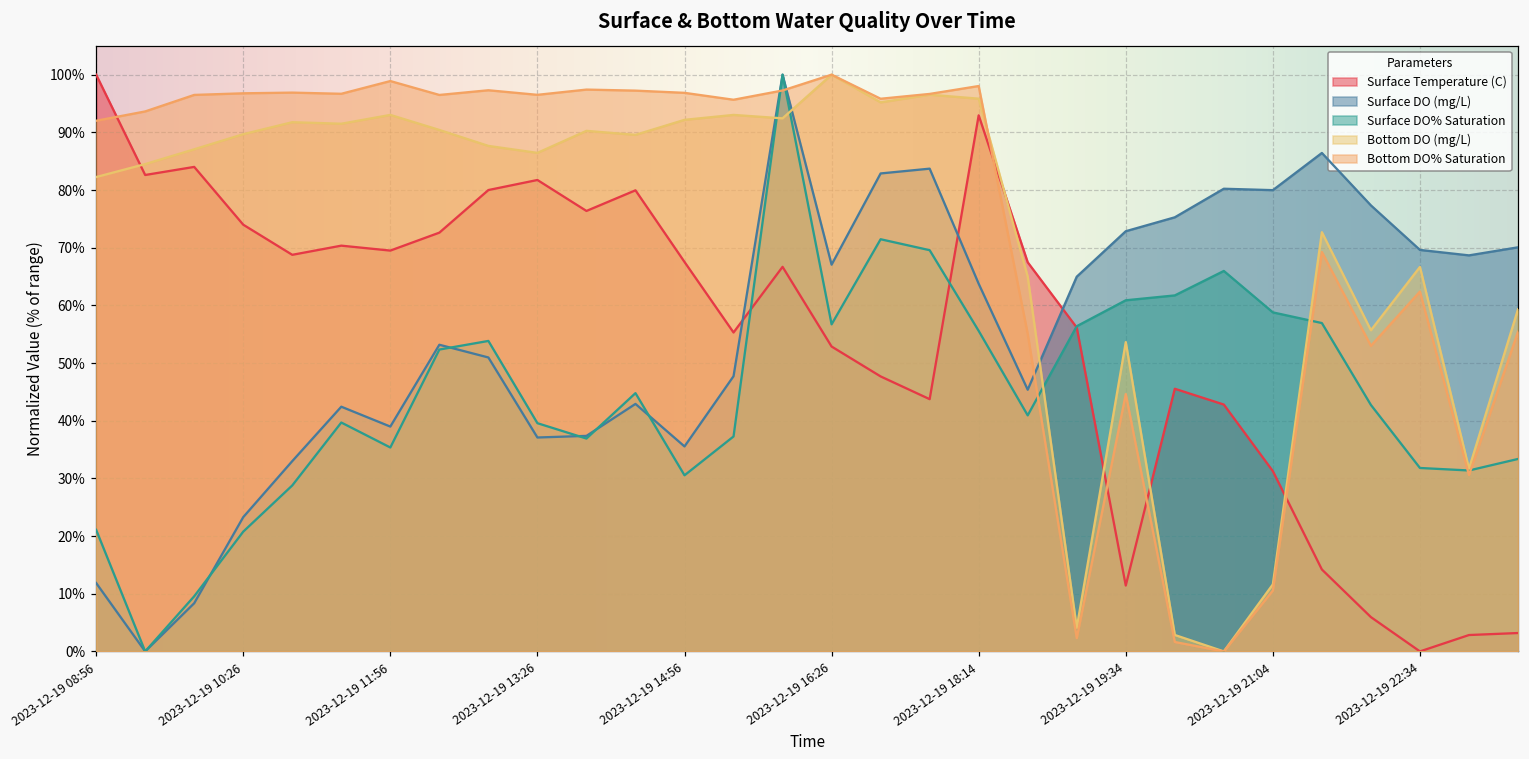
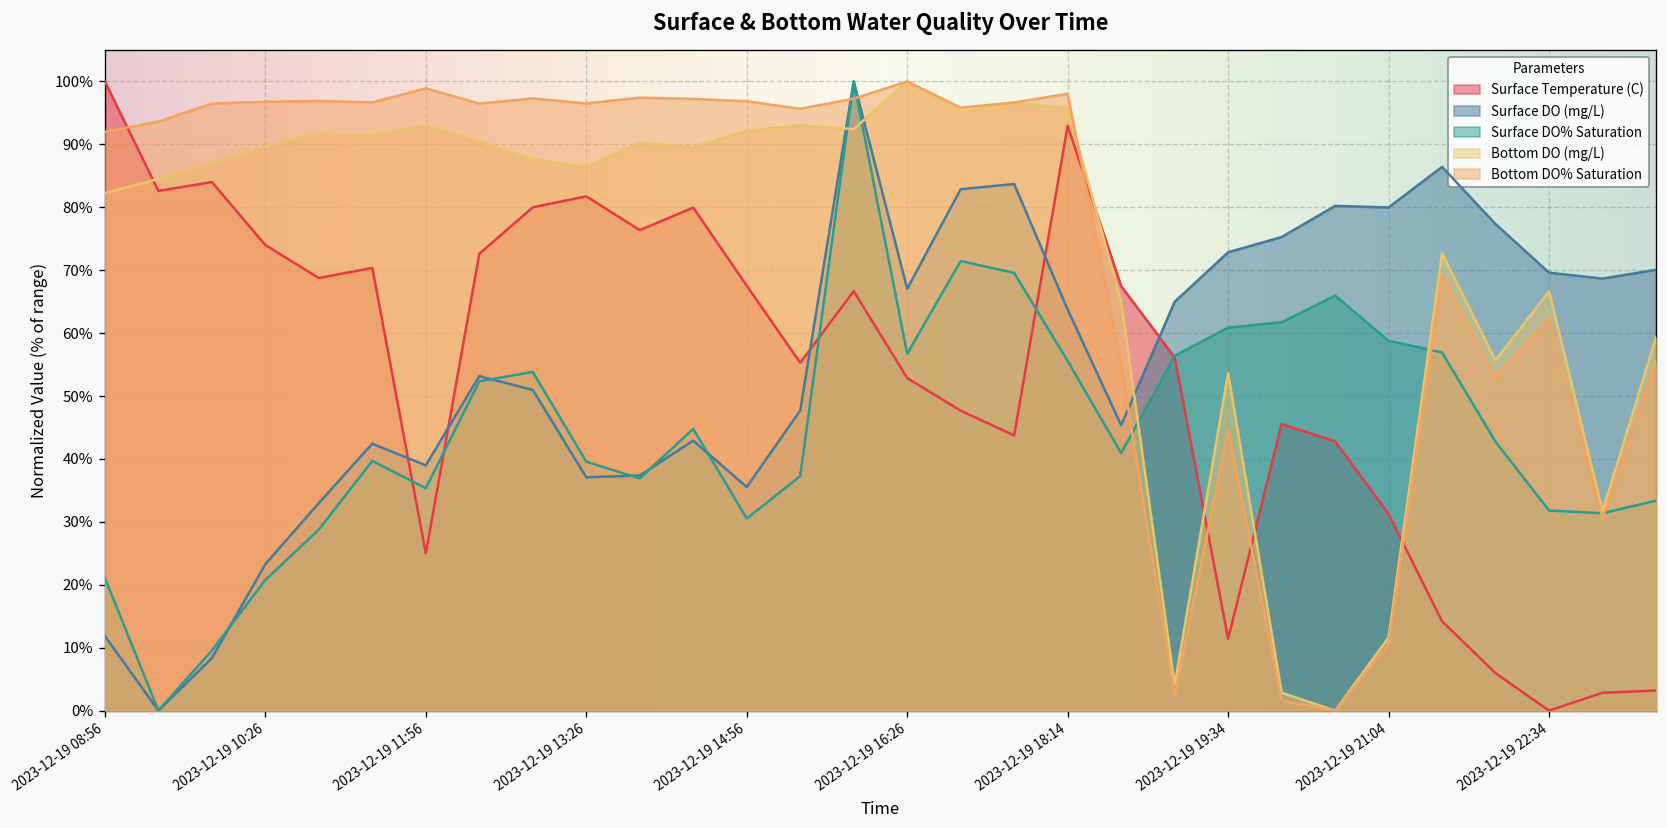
Surface Temperature (C), 2023-12-19 11:56: 69% -> 25%
